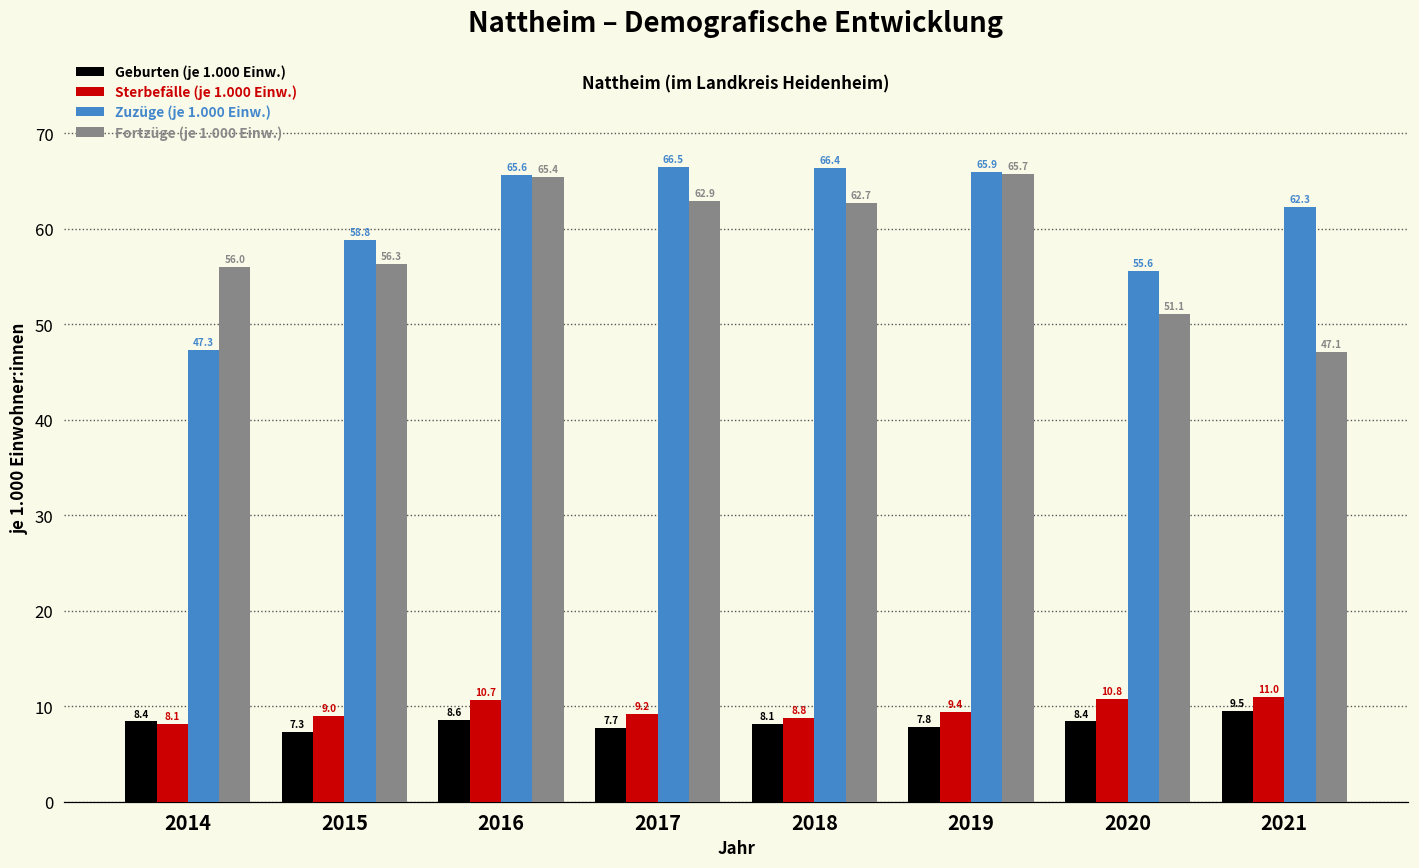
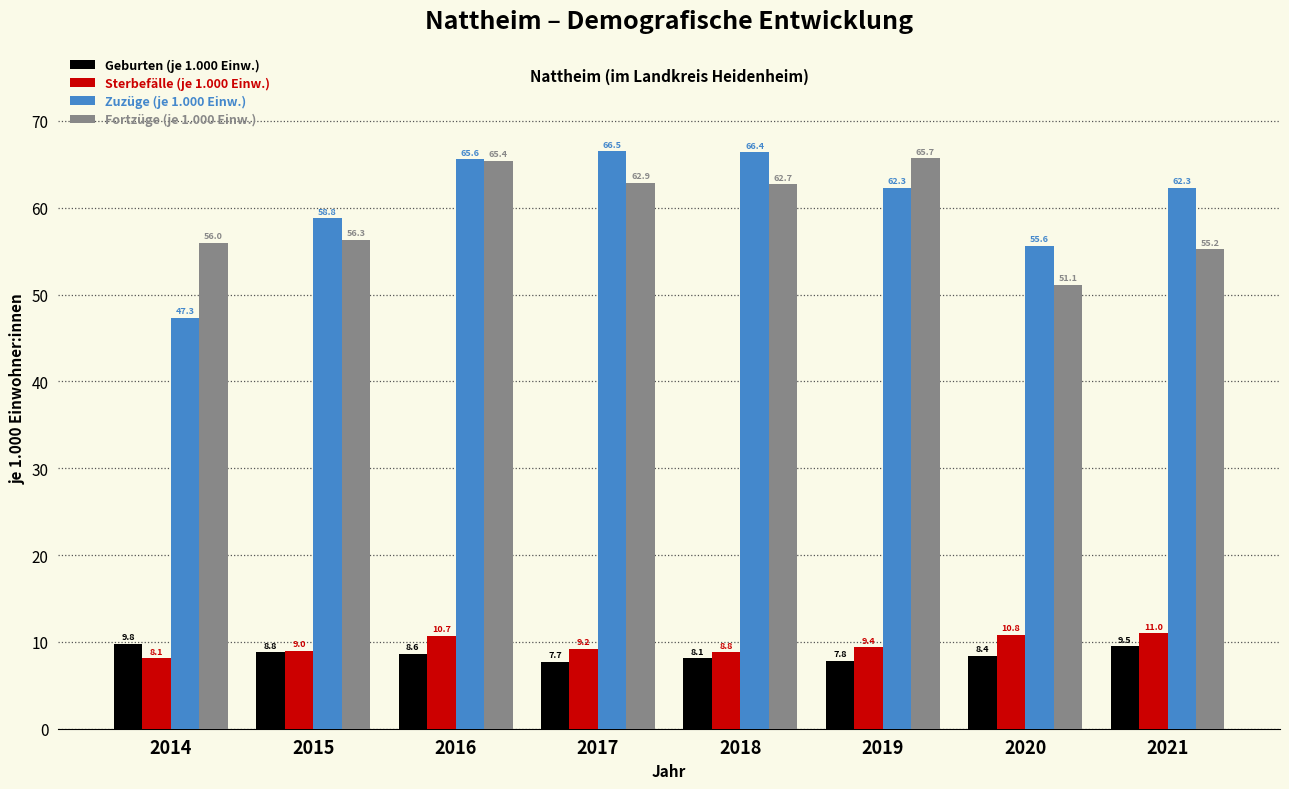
Geburten (je 1.000 Einw.), 2014: 8.4 -> 9.8
Geburten (je 1.000 Einw.), 2015: 7.3 -> 8.8
Zuzüge (je 1.000 Einw.), 2019: 65.9 -> 62.3
Fortzüge (je 1.000 Einw.), 2021: 47.1 -> 55.2
